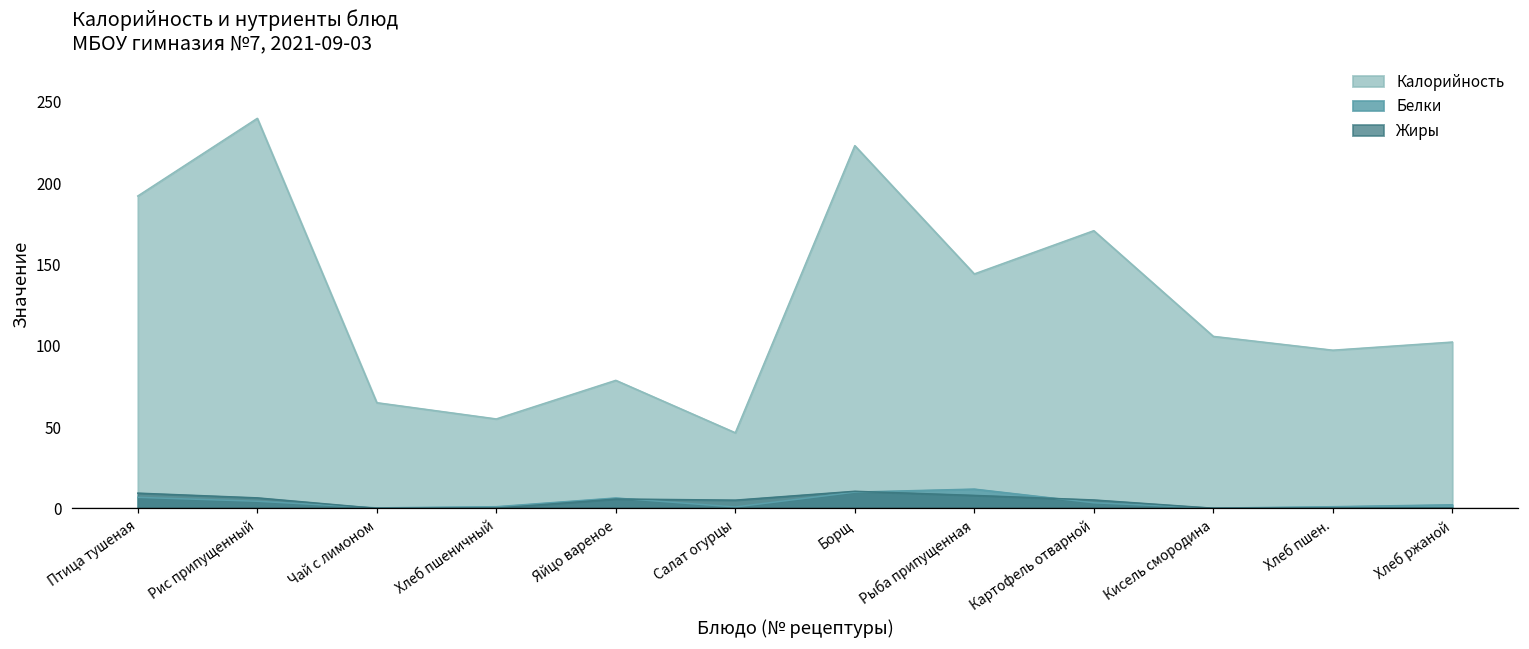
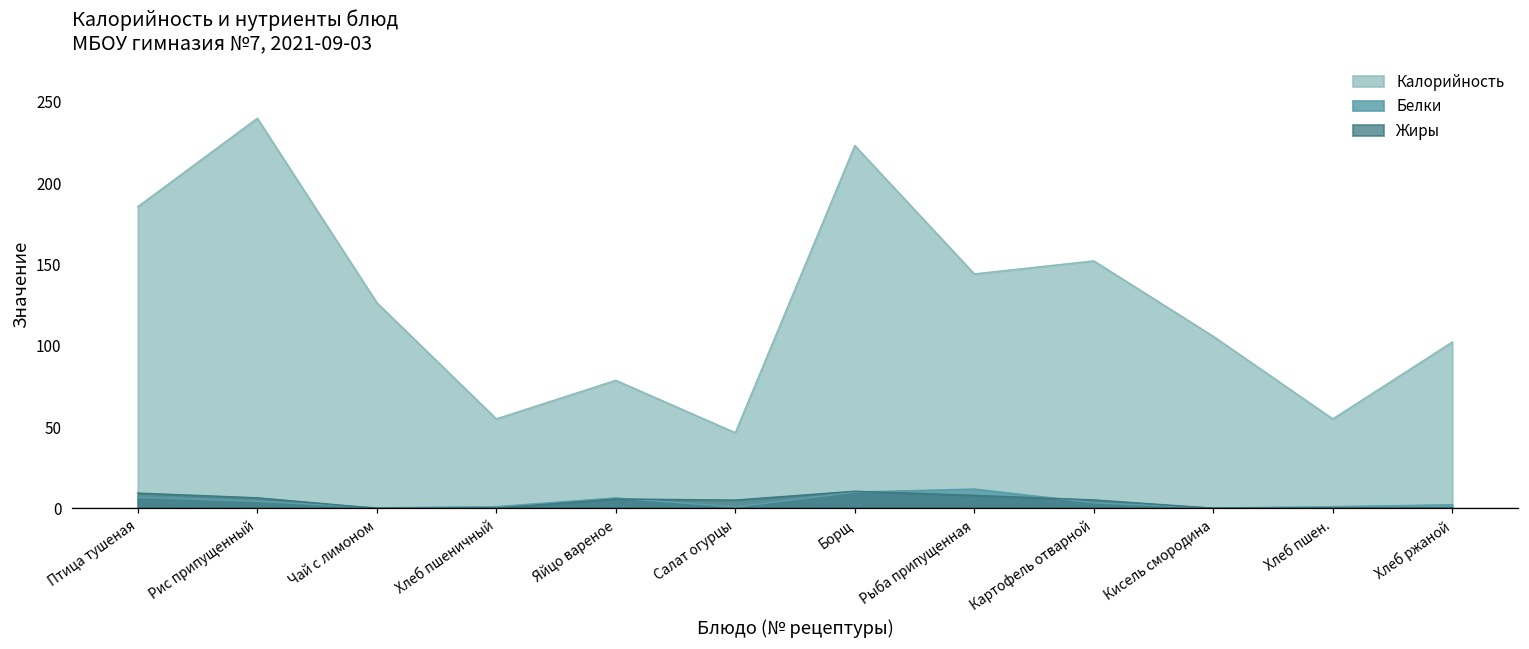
Калорийность, Птица тушеная: 192 -> 186
Калорийность, Чай с лимоном: 65 -> 127
Калорийность, Картофель отварной: 171 -> 152
Калорийность, Хлеб пшен.: 97 -> 55
